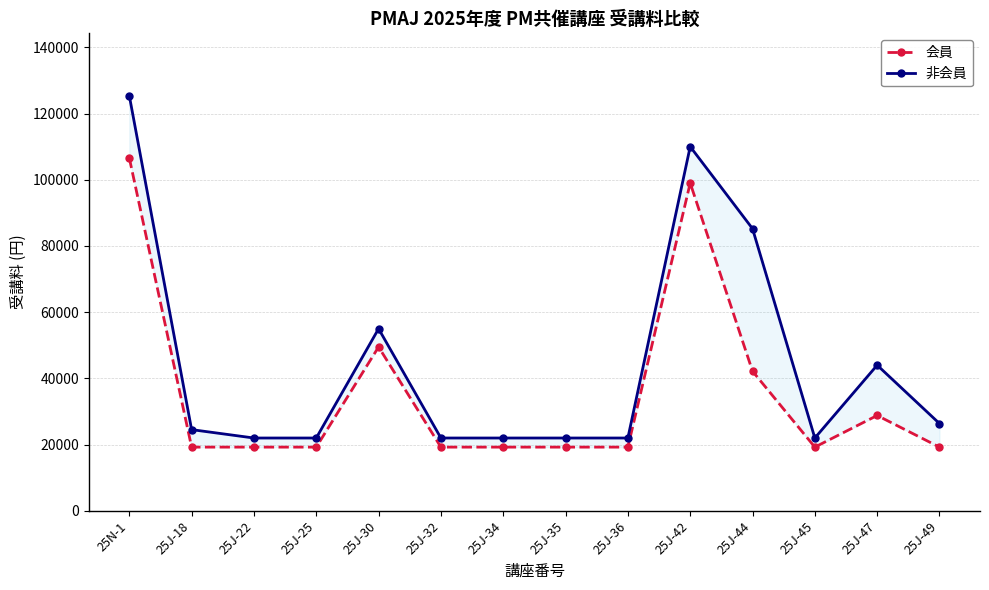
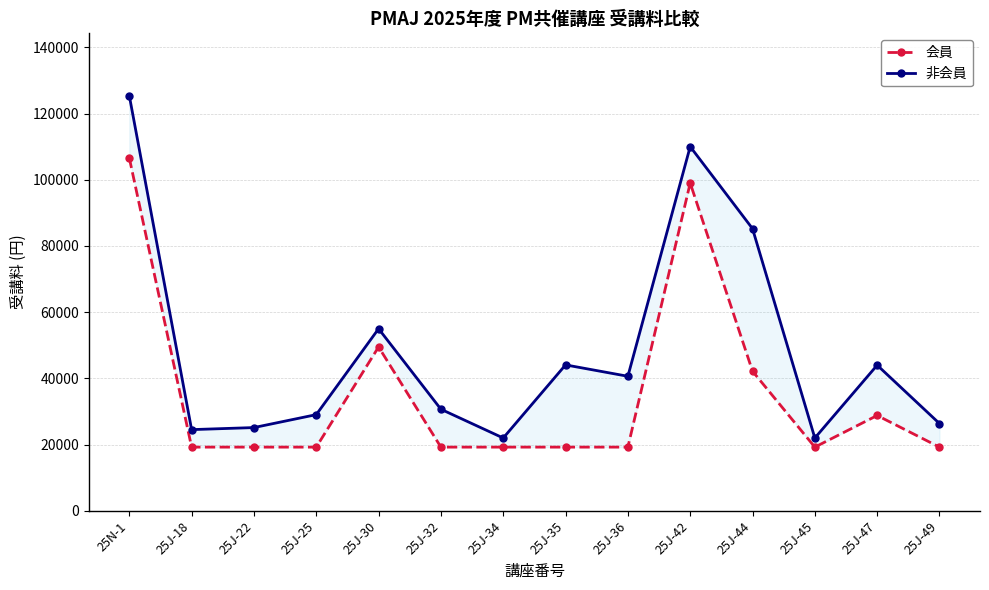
非会員, 25J-22: 22000 -> 25000
非会員, 25J-25: 22000 -> 29000
非会員, 25J-32: 22000 -> 31000
非会員, 25J-35: 22000 -> 44000
非会員, 25J-36: 22000 -> 41000
